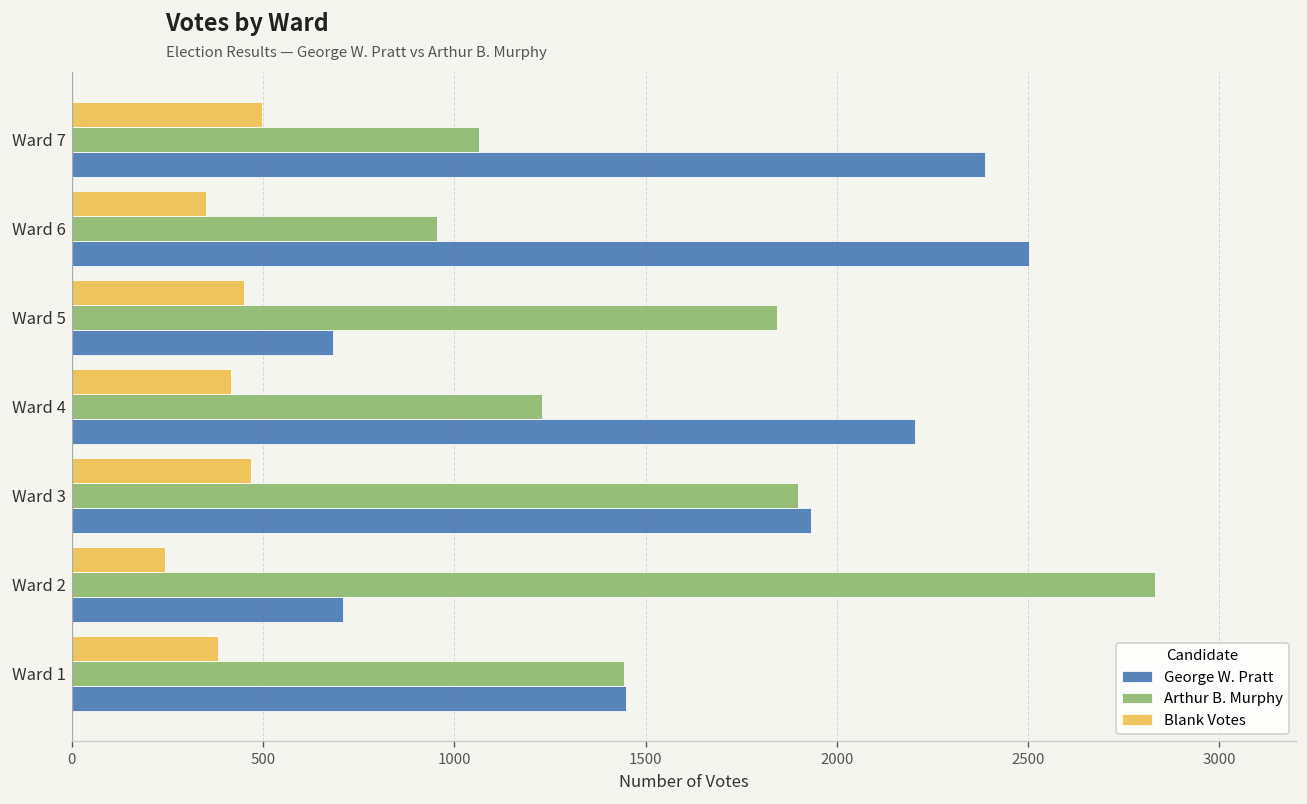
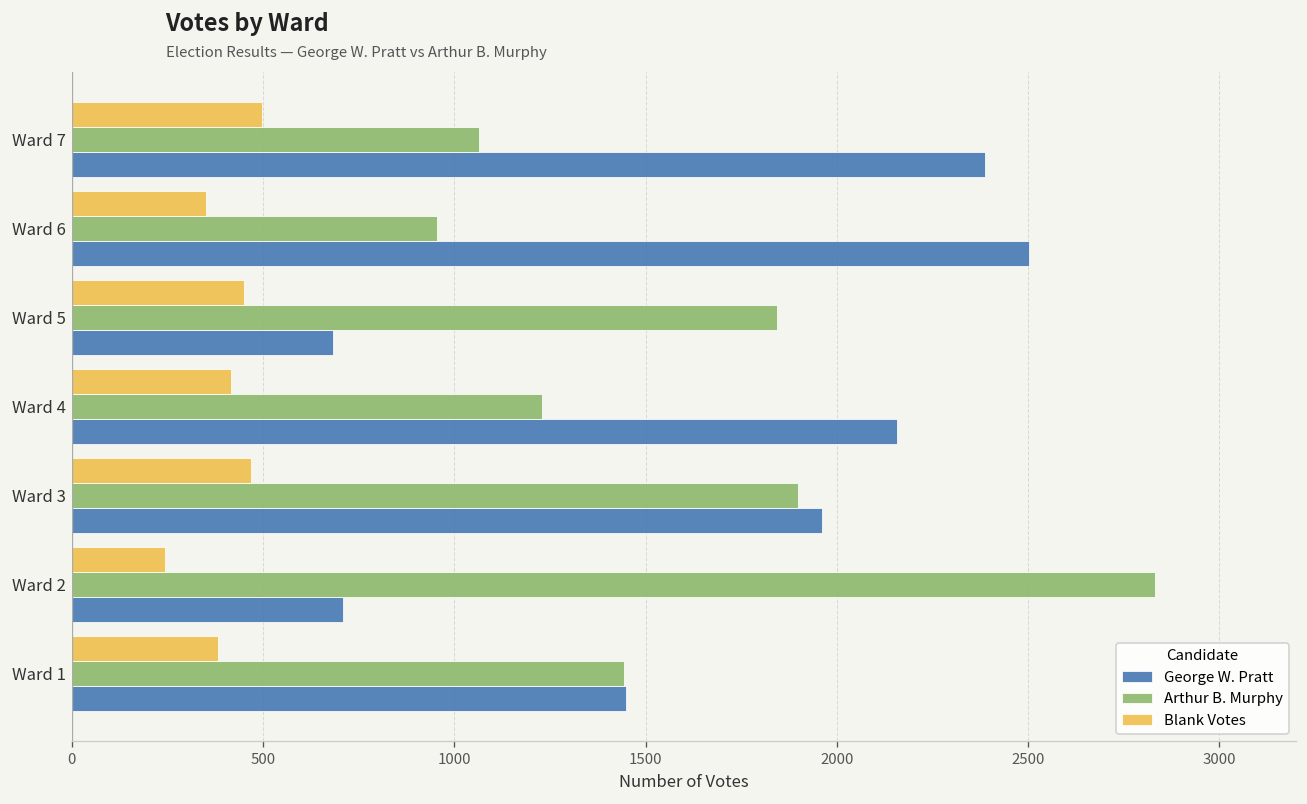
George W. Pratt, Ward 4: 2210 -> 2160
George W. Pratt, Ward 3: 1930 -> 1960
